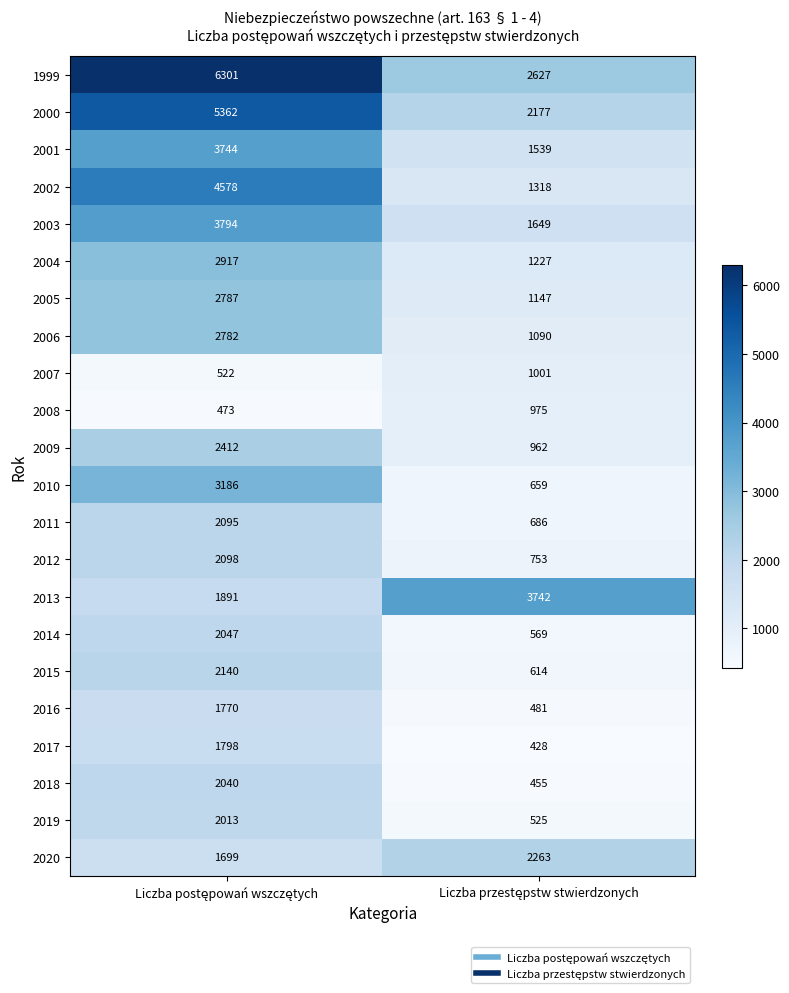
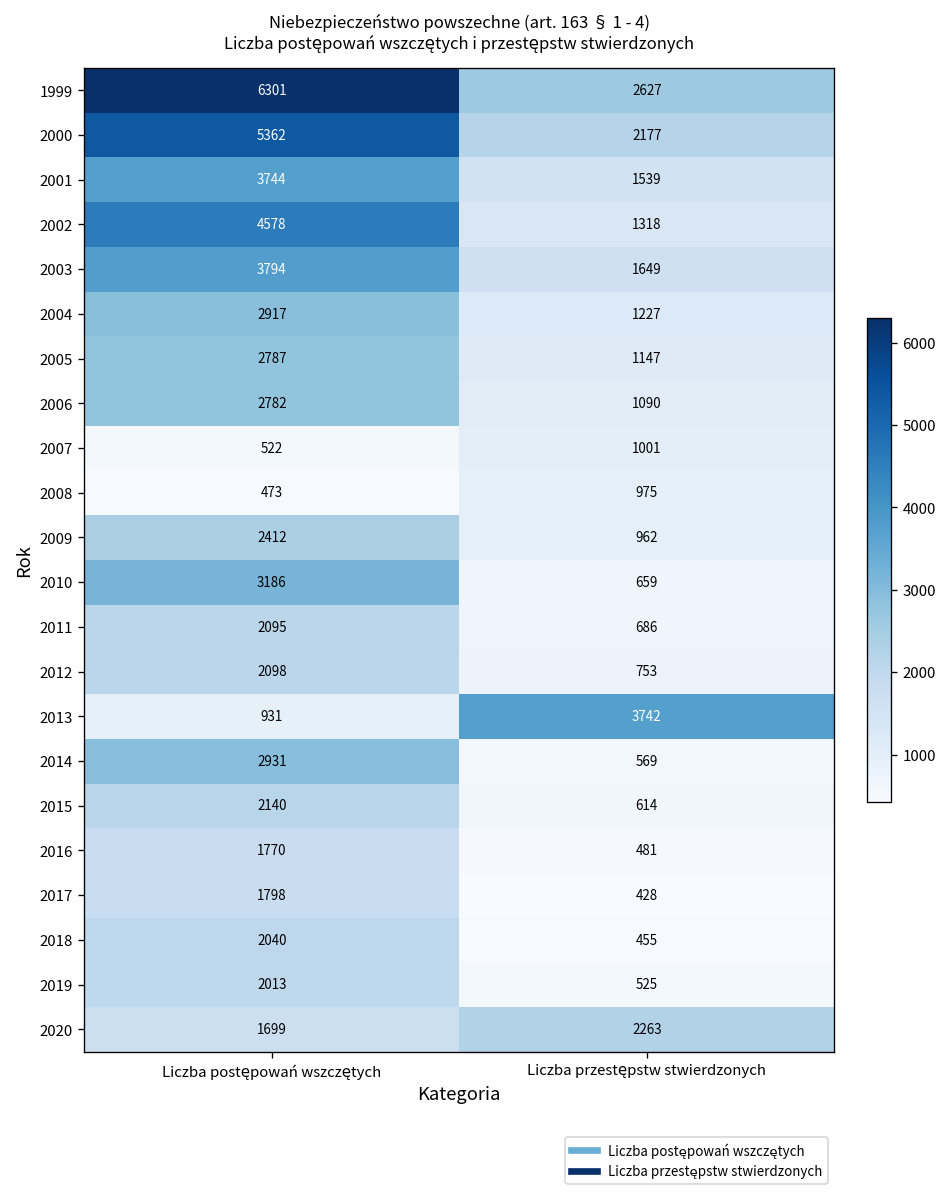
2013, Liczba postępowań wszczętych: 1891 -> 931
2014, Liczba postępowań wszczętych: 2047 -> 2931
